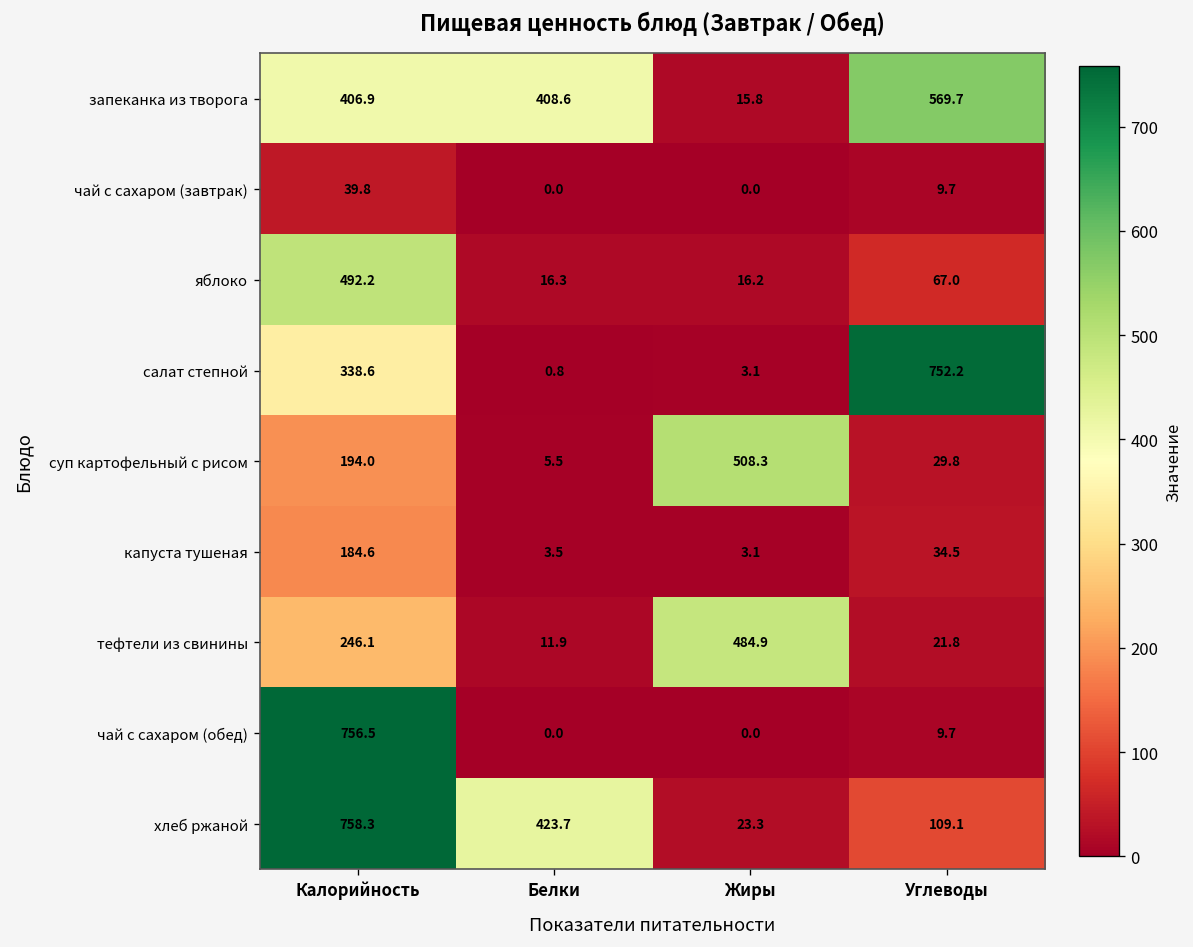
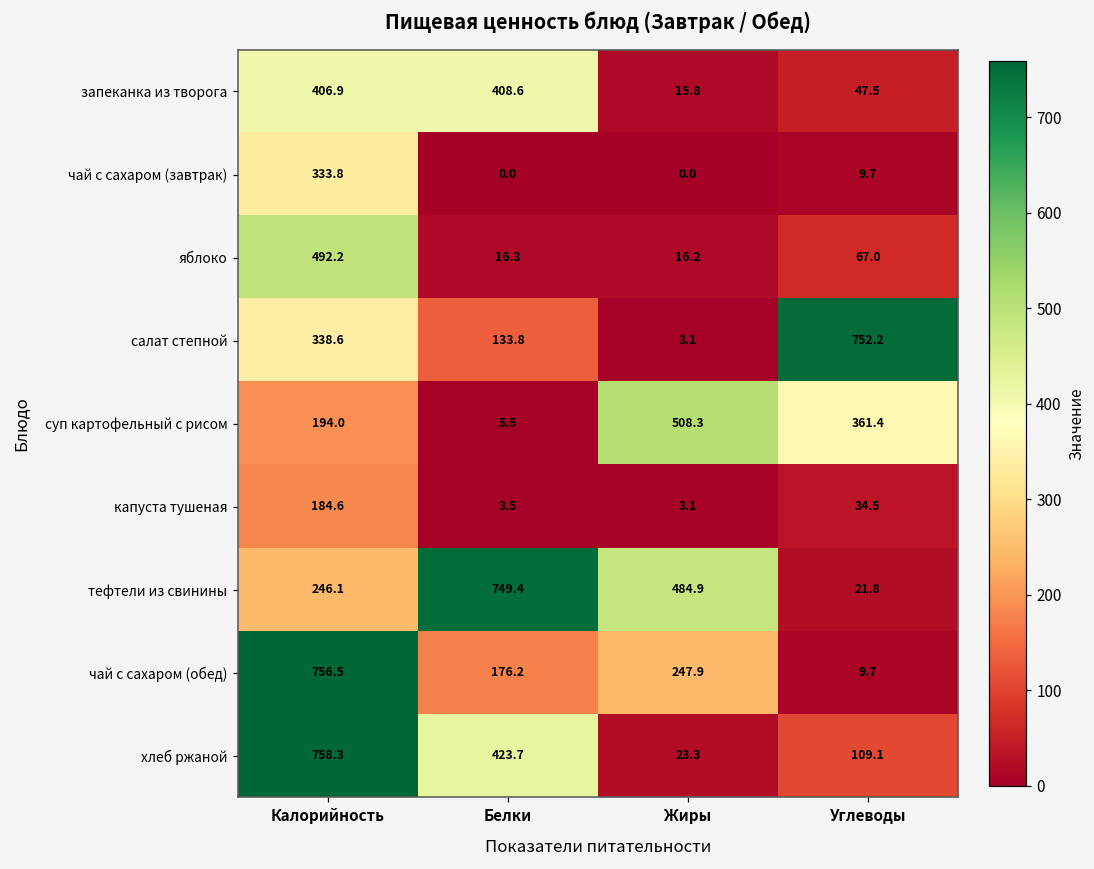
запеканка из творога, Углеводы: 569.7 -> 47.5
чай с сахаром (завтрак), Калорийность: 39.8 -> 333.8
салат степной, Белки: 0.8 -> 133.8
суп картофельный с рисом, Углеводы: 29.8 -> 361.4
тефтели из свинины, Белки: 11.9 -> 749.4
чай с сахаром (обед), Белки: 0.0 -> 176.2
чай с сахаром (обед), Жиры: 0.0 -> 247.9
